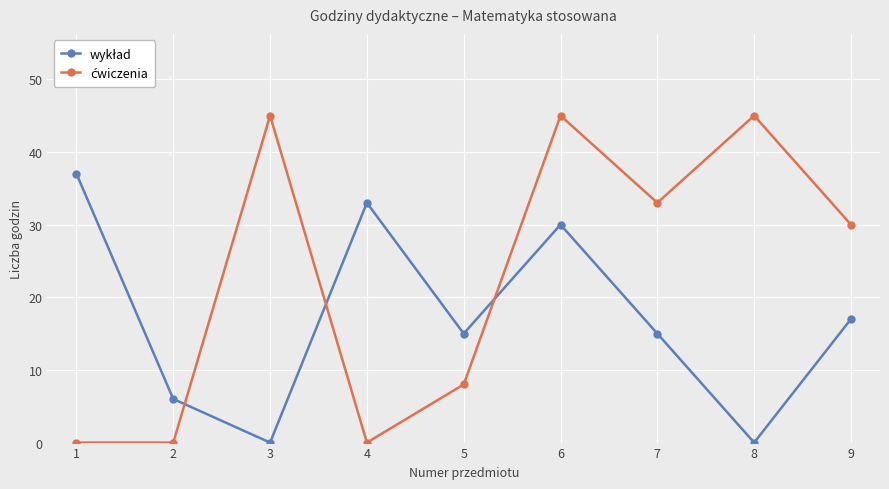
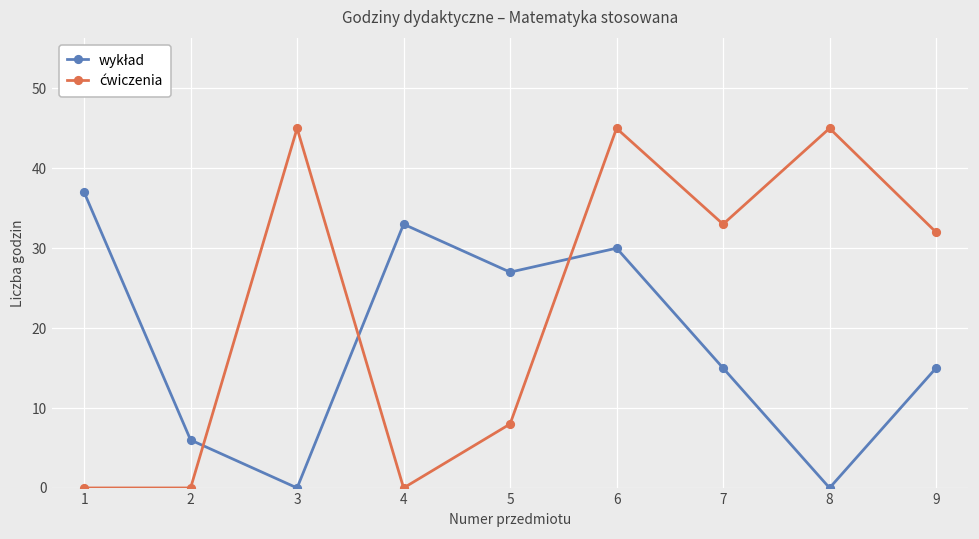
wykład, 5: 15 -> 27
wykład, 9: 17 -> 15
ćwiczenia, 9: 30 -> 32
